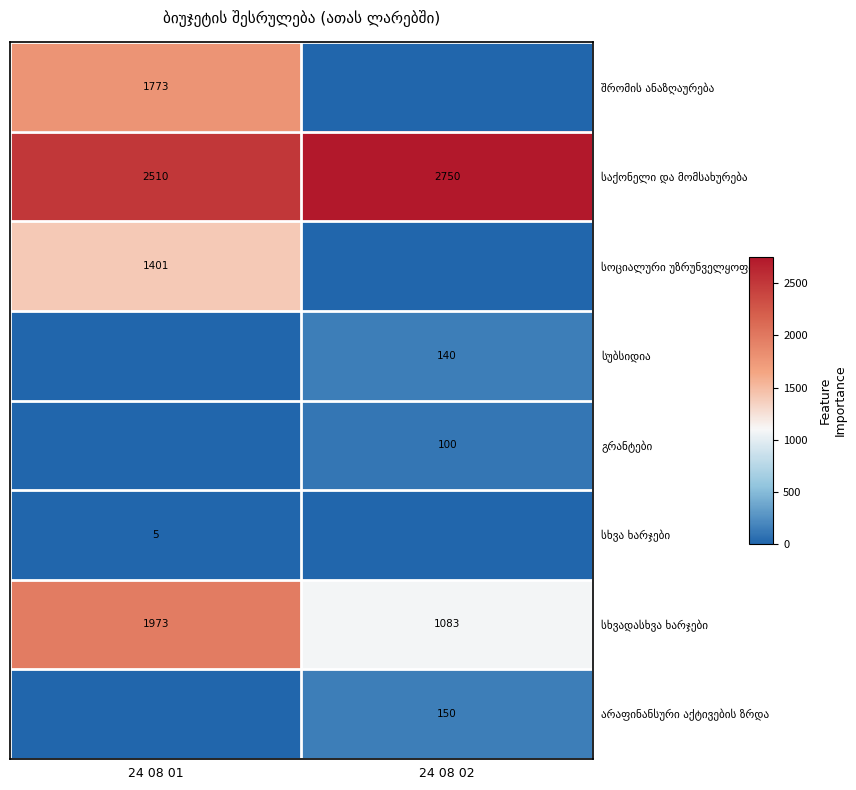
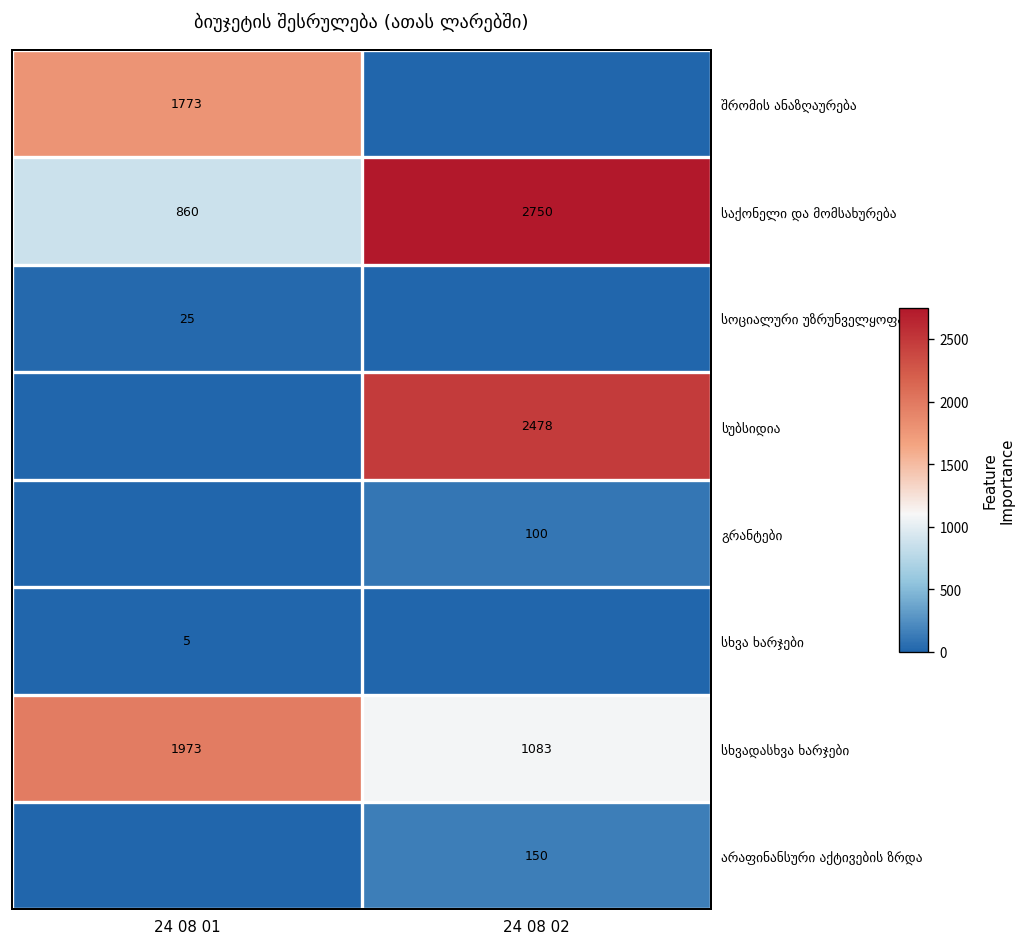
საქონელი და მომსახურება, 24 08 01: 2510 -> 860
სოციალური უზრუნველყოფა, 24 08 01: 1401 -> 25
სუბსიდია, 24 08 02: 140 -> 2478
